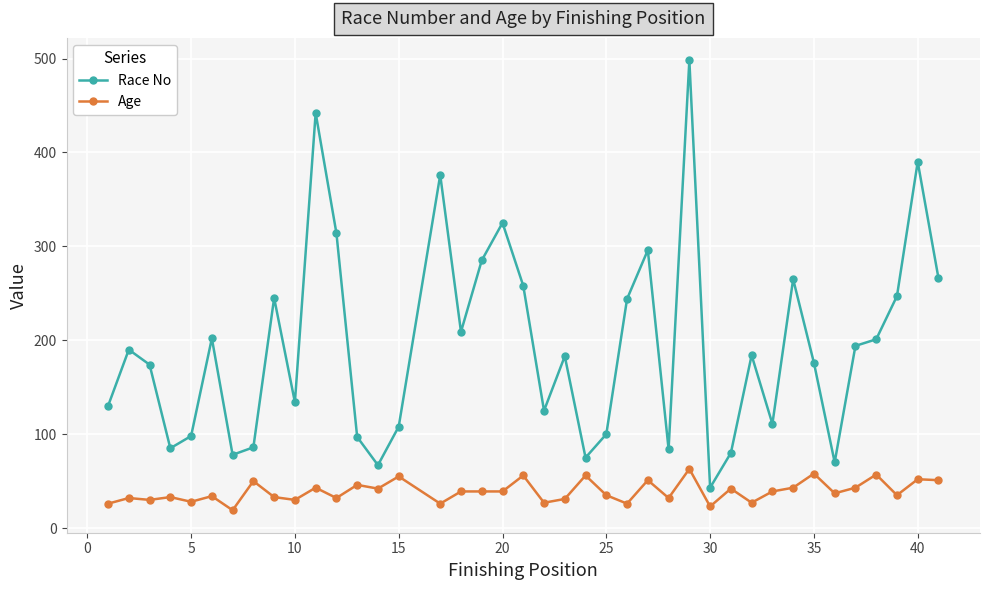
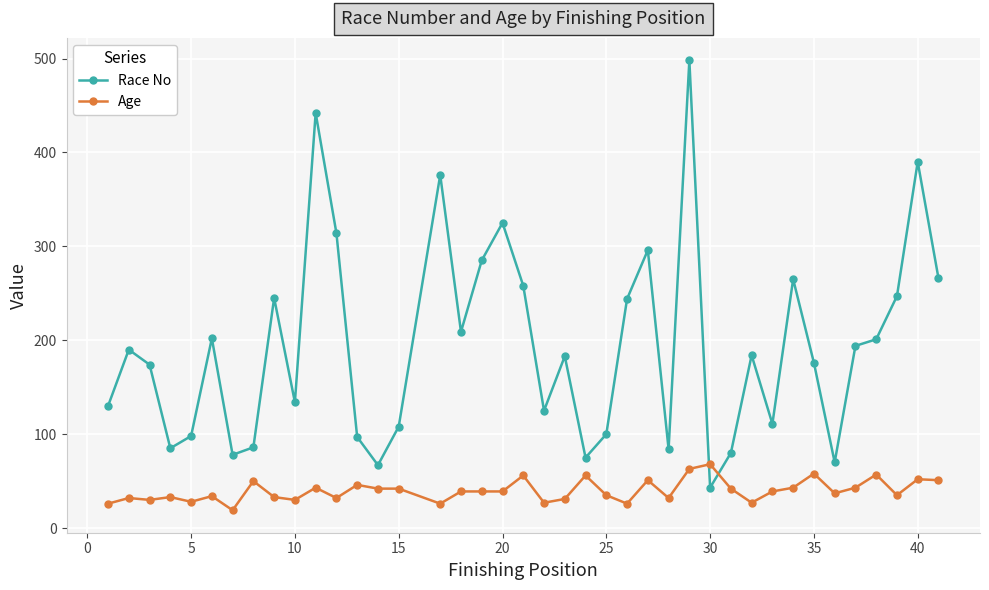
Age, 15: 60 -> 40
Age, 30: 20 -> 70
